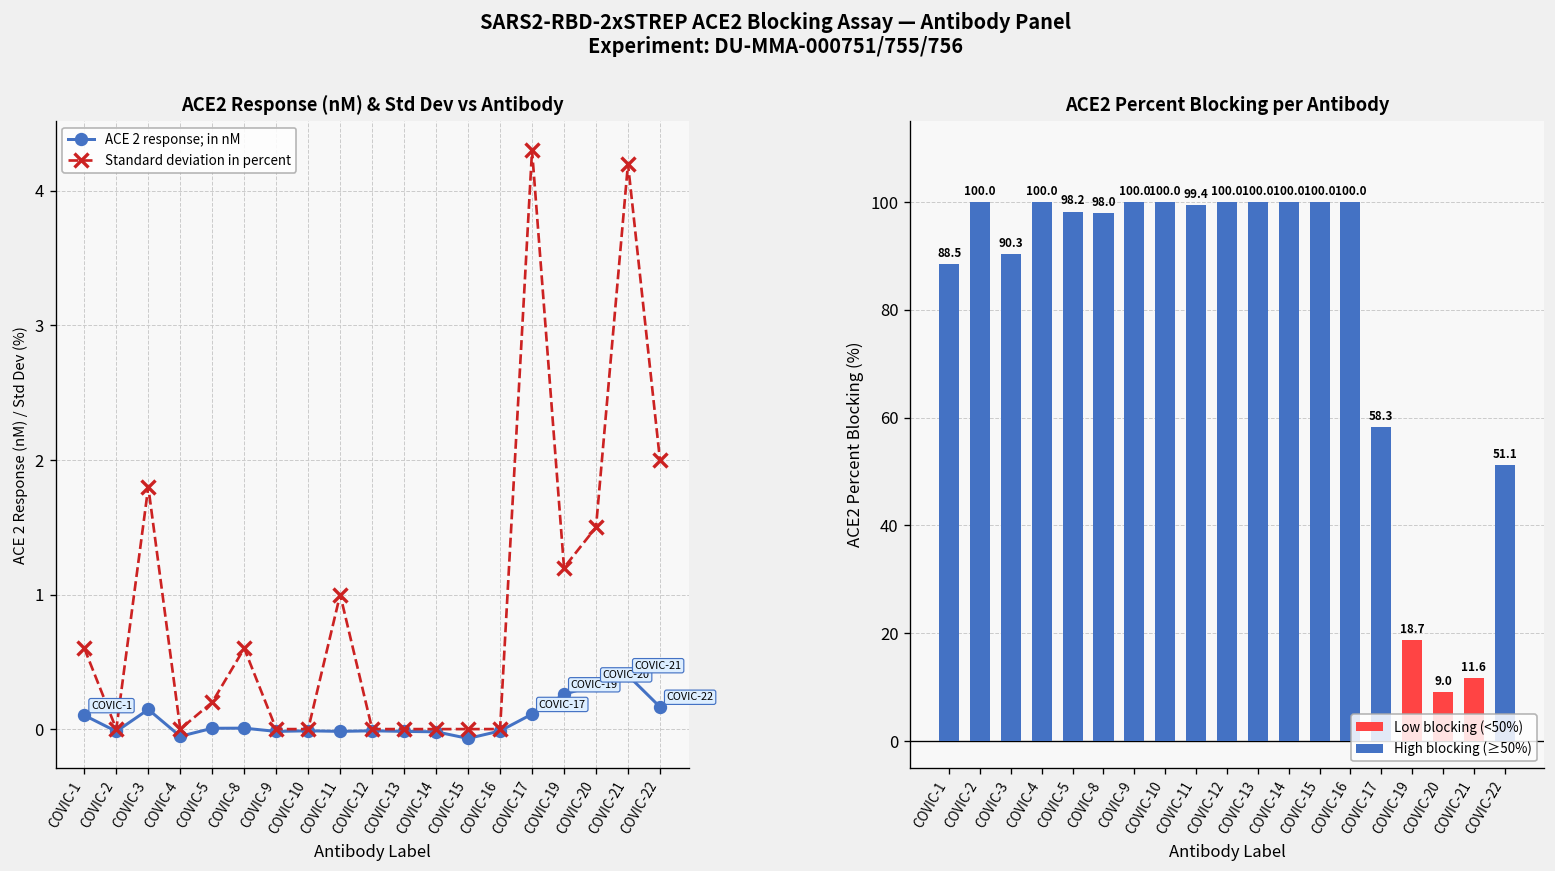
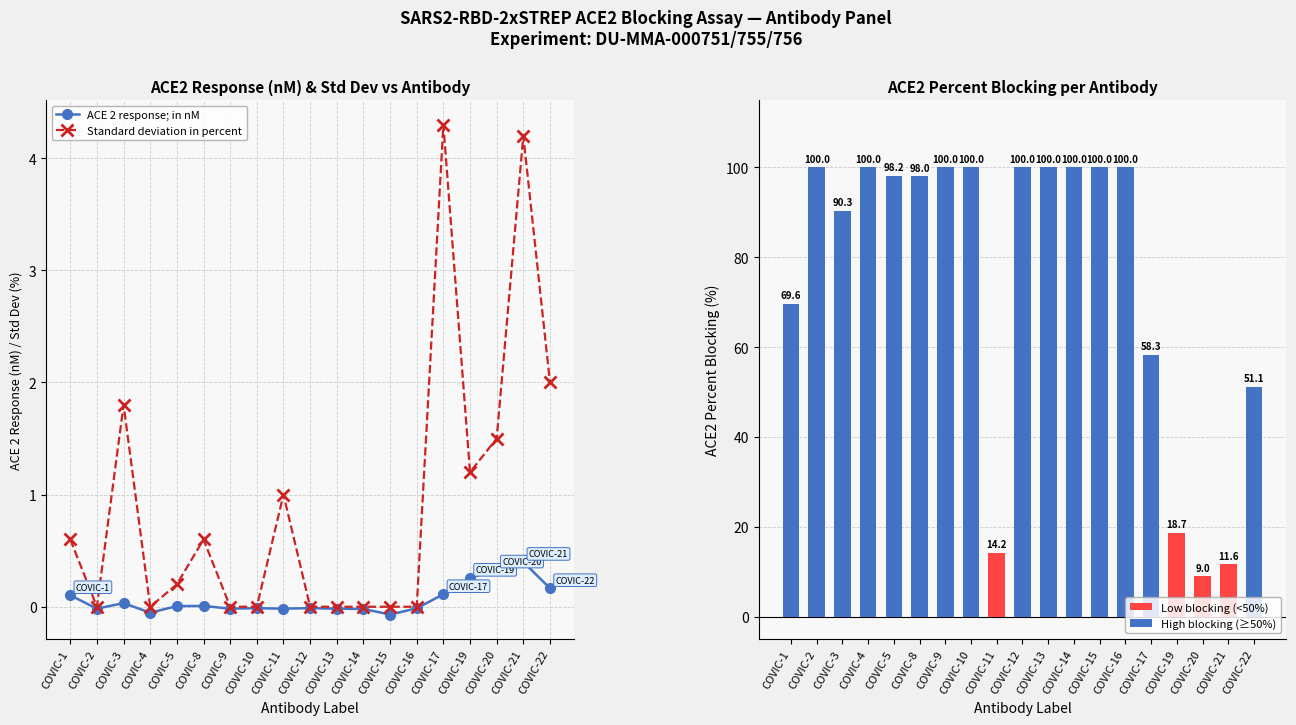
ACE2 Response (nM) & Std Dev vs Antibody, ACE 2 response; in nM, COVIC-3: 0.15 -> 0.03
ACE2 Percent Blocking per Antibody, COVIC-1: 88.5 -> 69.6
ACE2 Percent Blocking per Antibody, COVIC-11: 99.4 -> 14.2
